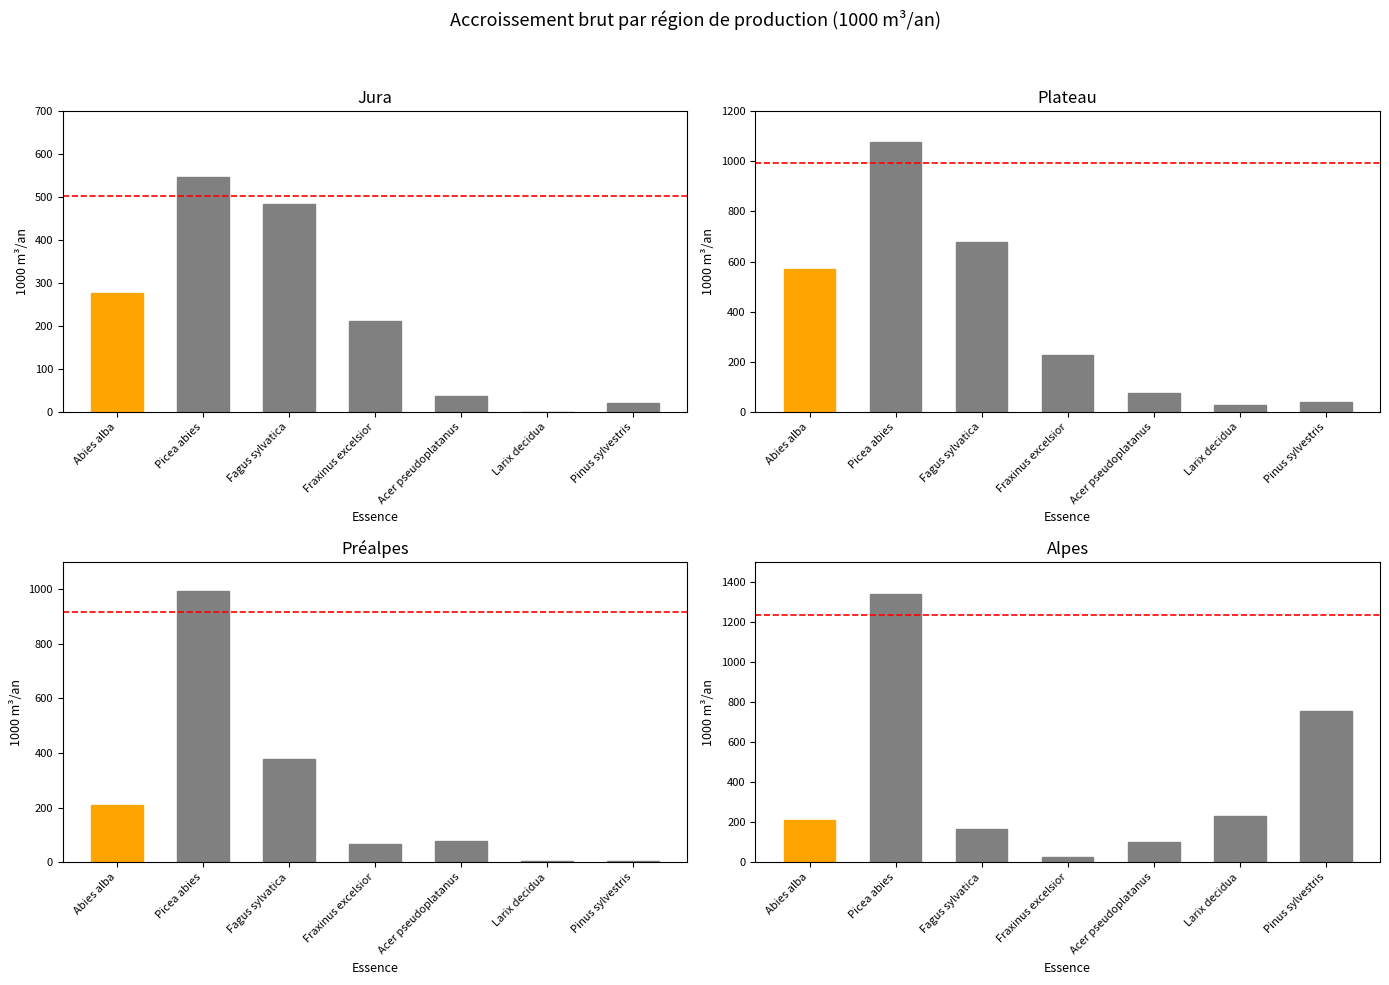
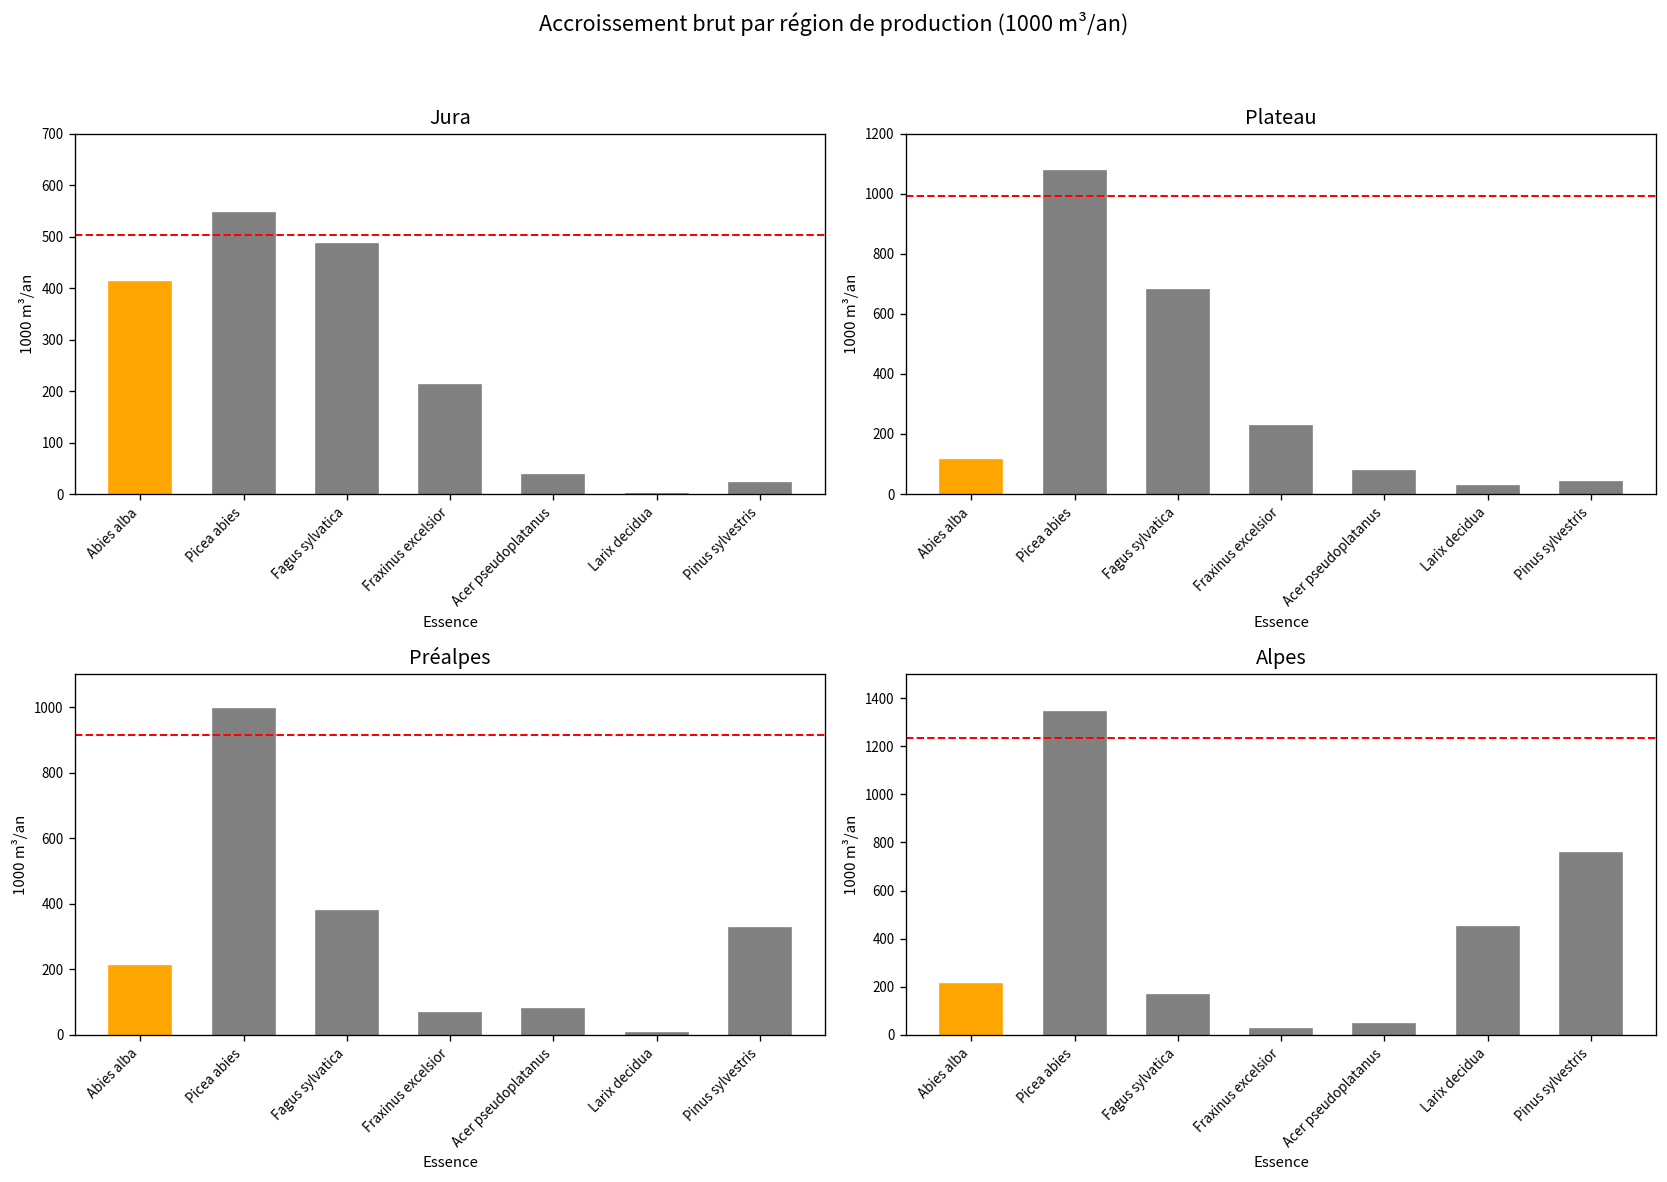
Jura, Abies alba: 280 -> 410
Plateau, Abies alba: 570 -> 110
Préalpes, Pinus sylvestris: 10 -> 330
Alpes, Acer pseudoplatanus: 100 -> 40
Alpes, Larix decidua: 230 -> 450
